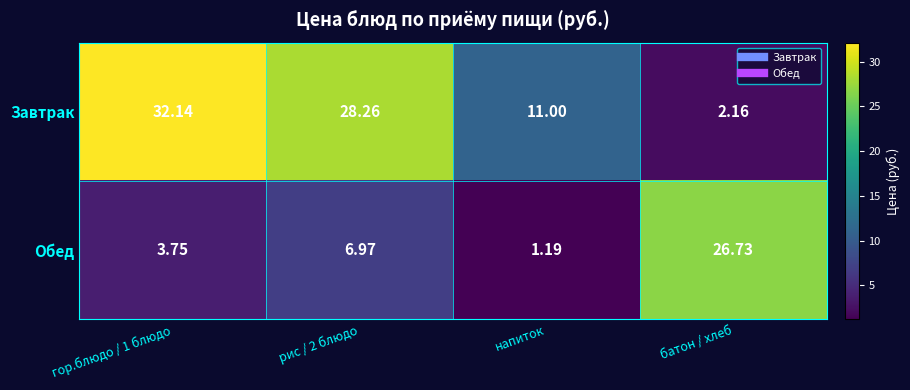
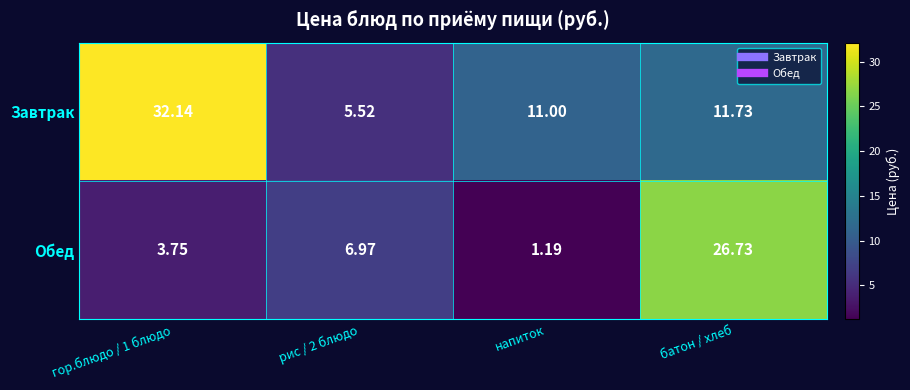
Завтрак, рис / 2 блюдо: 28.26 -> 5.52
Завтрак, батон / хлеб: 2.16 -> 11.73
